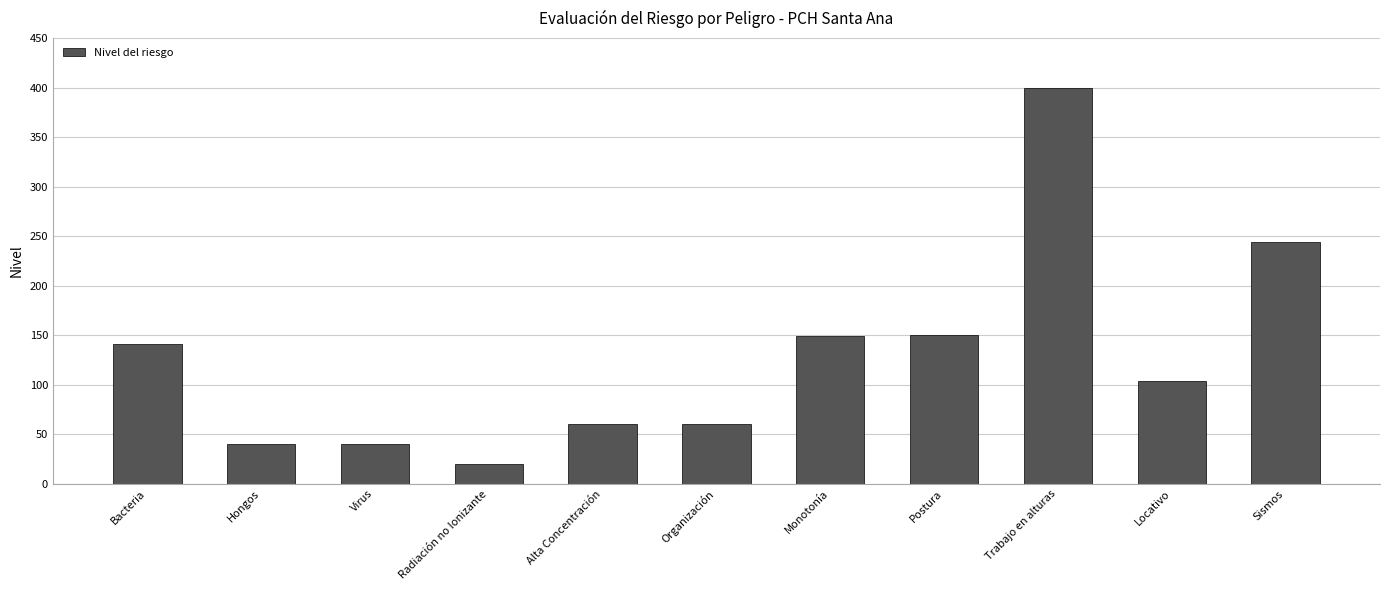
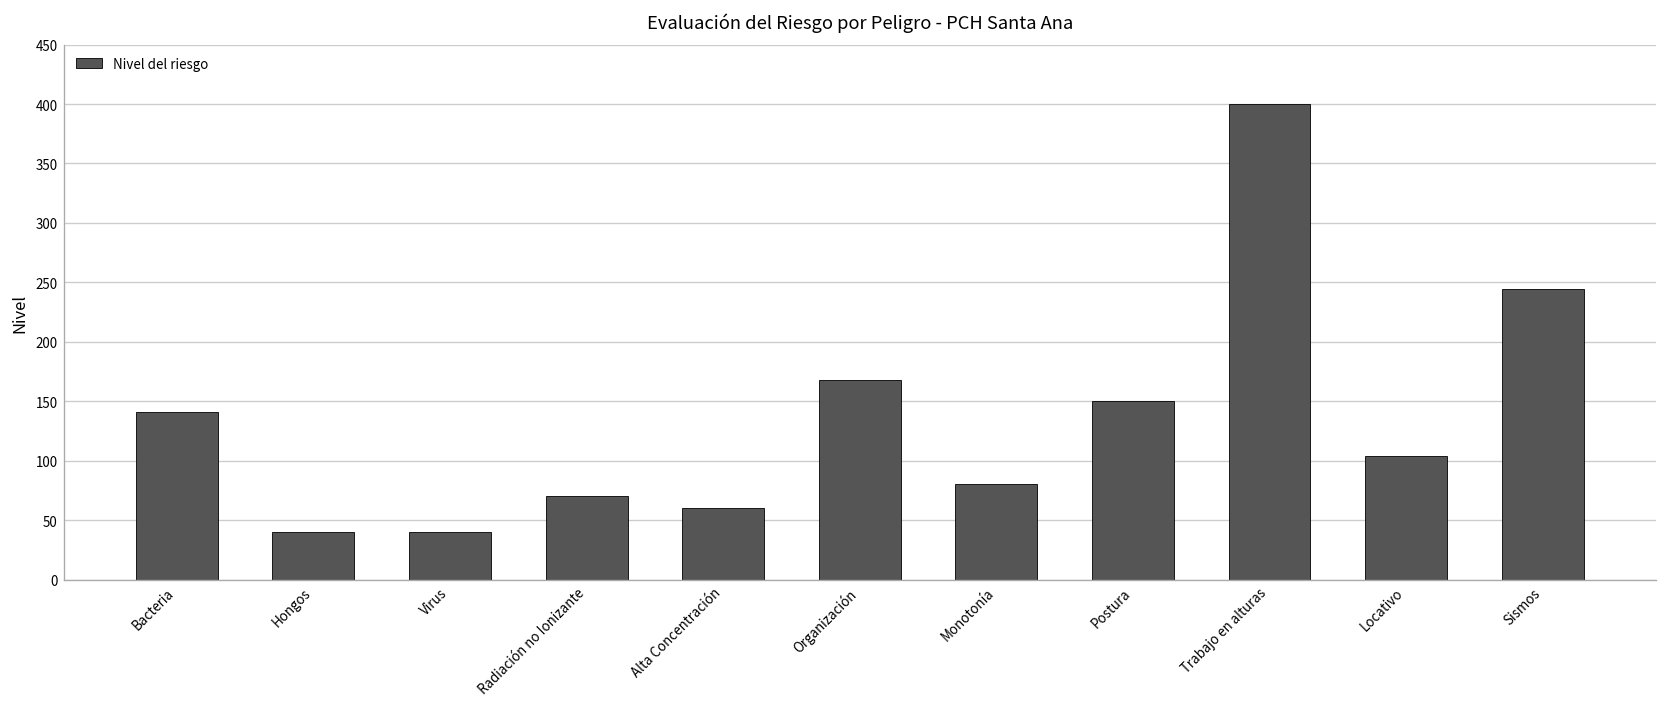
Radiación no Ionizante: 20 -> 70
Organización: 60 -> 170
Monotonía: 150 -> 80
